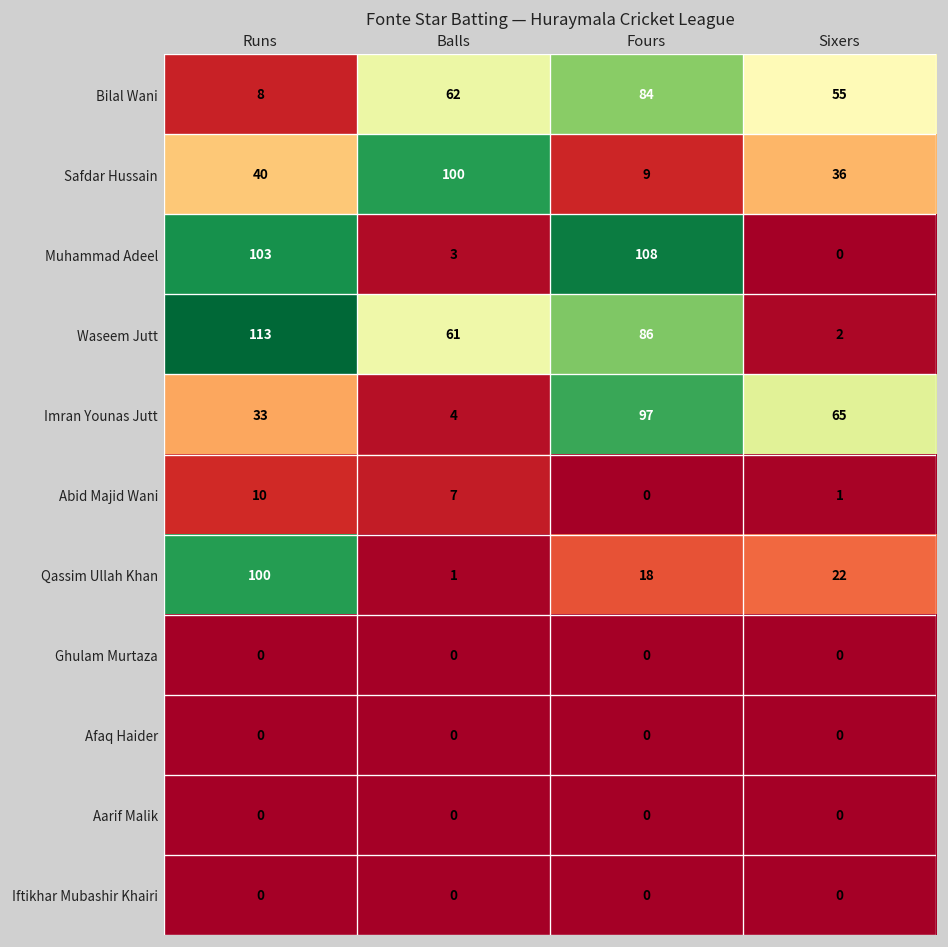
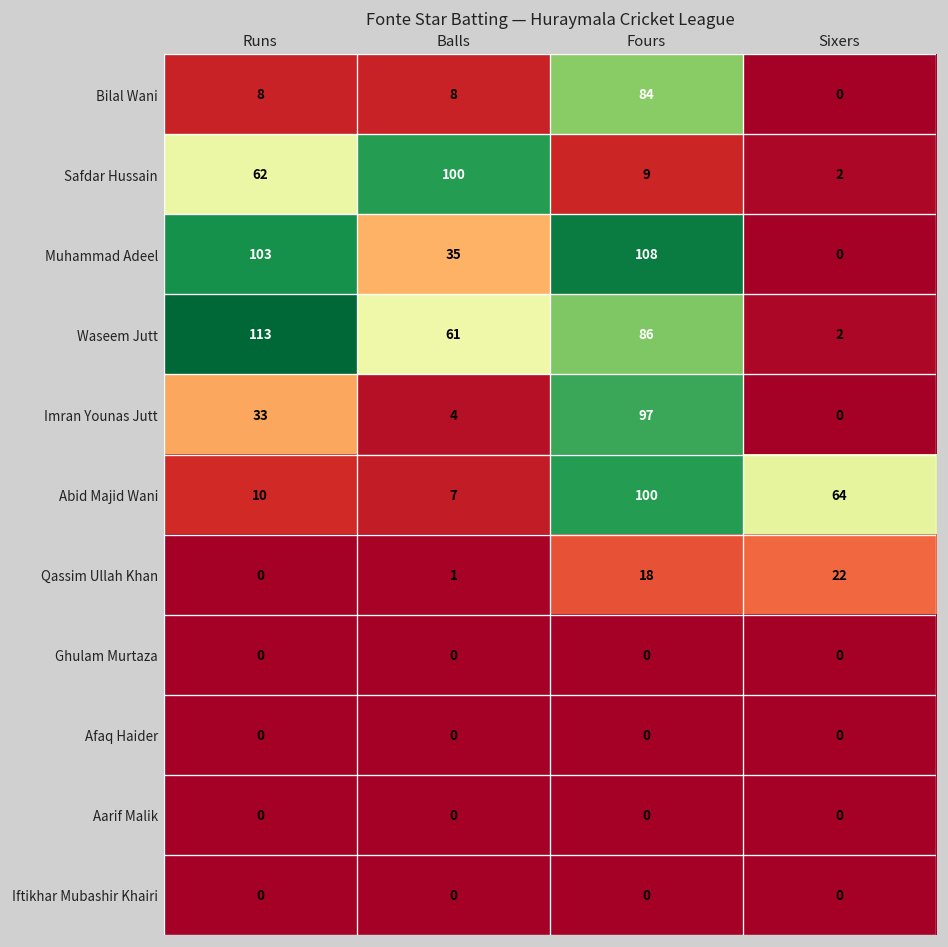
Bilal Wani, Balls: 62 -> 8
Bilal Wani, Sixers: 55 -> 0
Safdar Hussain, Runs: 40 -> 62
Safdar Hussain, Sixers: 36 -> 2
Muhammad Adeel, Balls: 3 -> 35
Imran Younas Jutt, Sixers: 65 -> 0
Abid Majid Wani, Fours: 0 -> 100
Abid Majid Wani, Sixers: 1 -> 64
Qassim Ullah Khan, Runs: 100 -> 0
